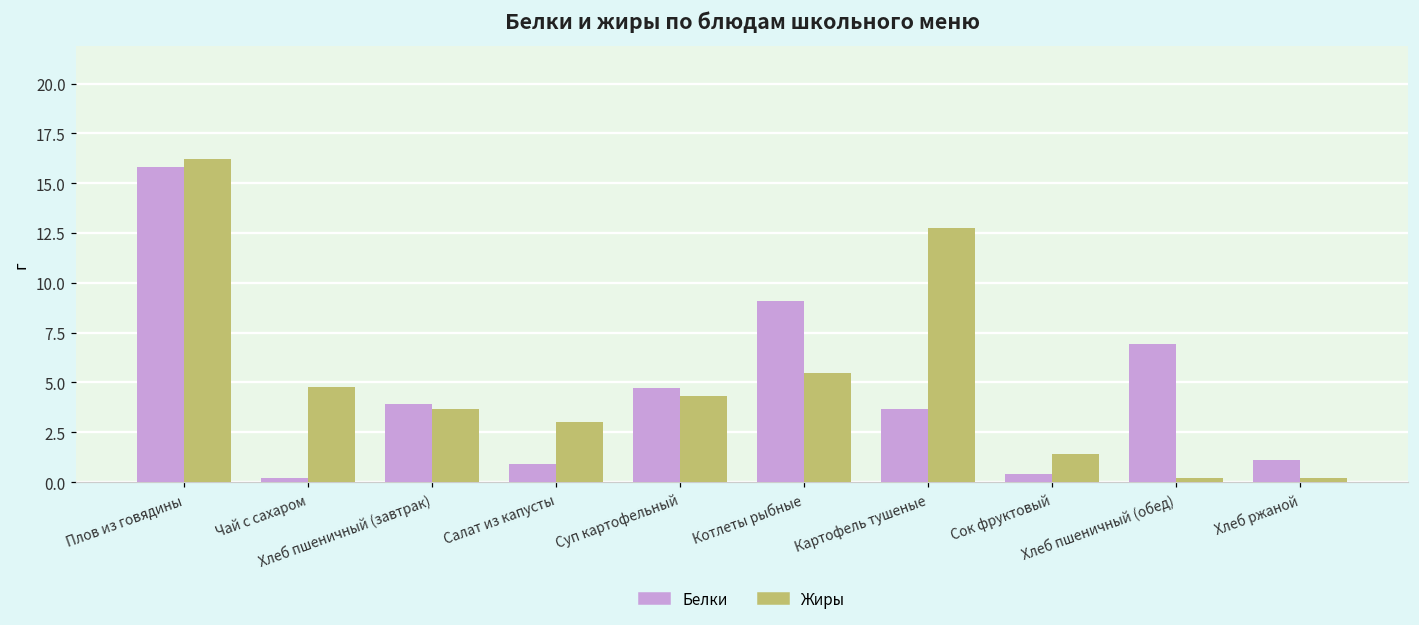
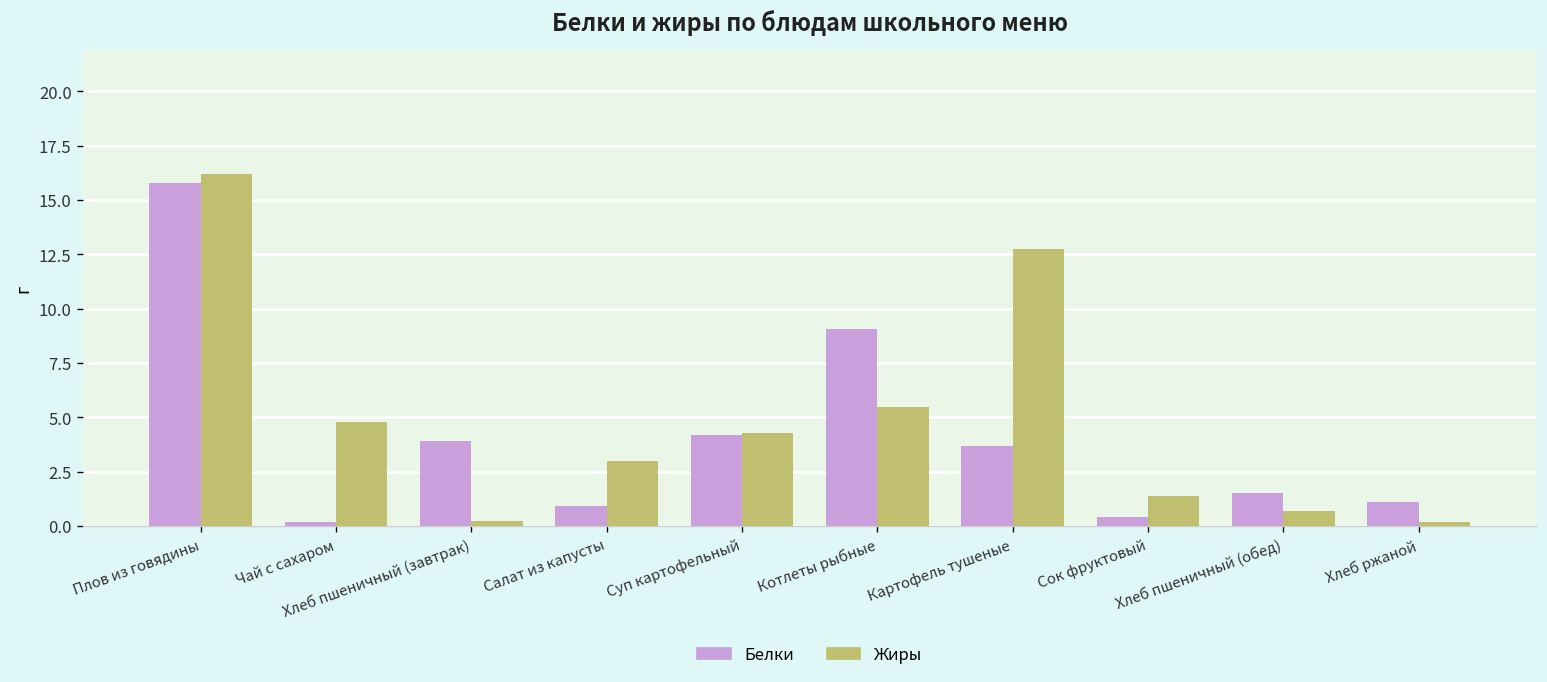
Жиры, Хлеб пшеничный (завтрак): 3.7 -> 0.2
Белки, Суп картофельный: 4.7 -> 4.2
Белки, Хлеб пшеничный (обед): 6.9 -> 1.5
Жиры, Хлеб пшеничный (обед): 0.2 -> 0.7
